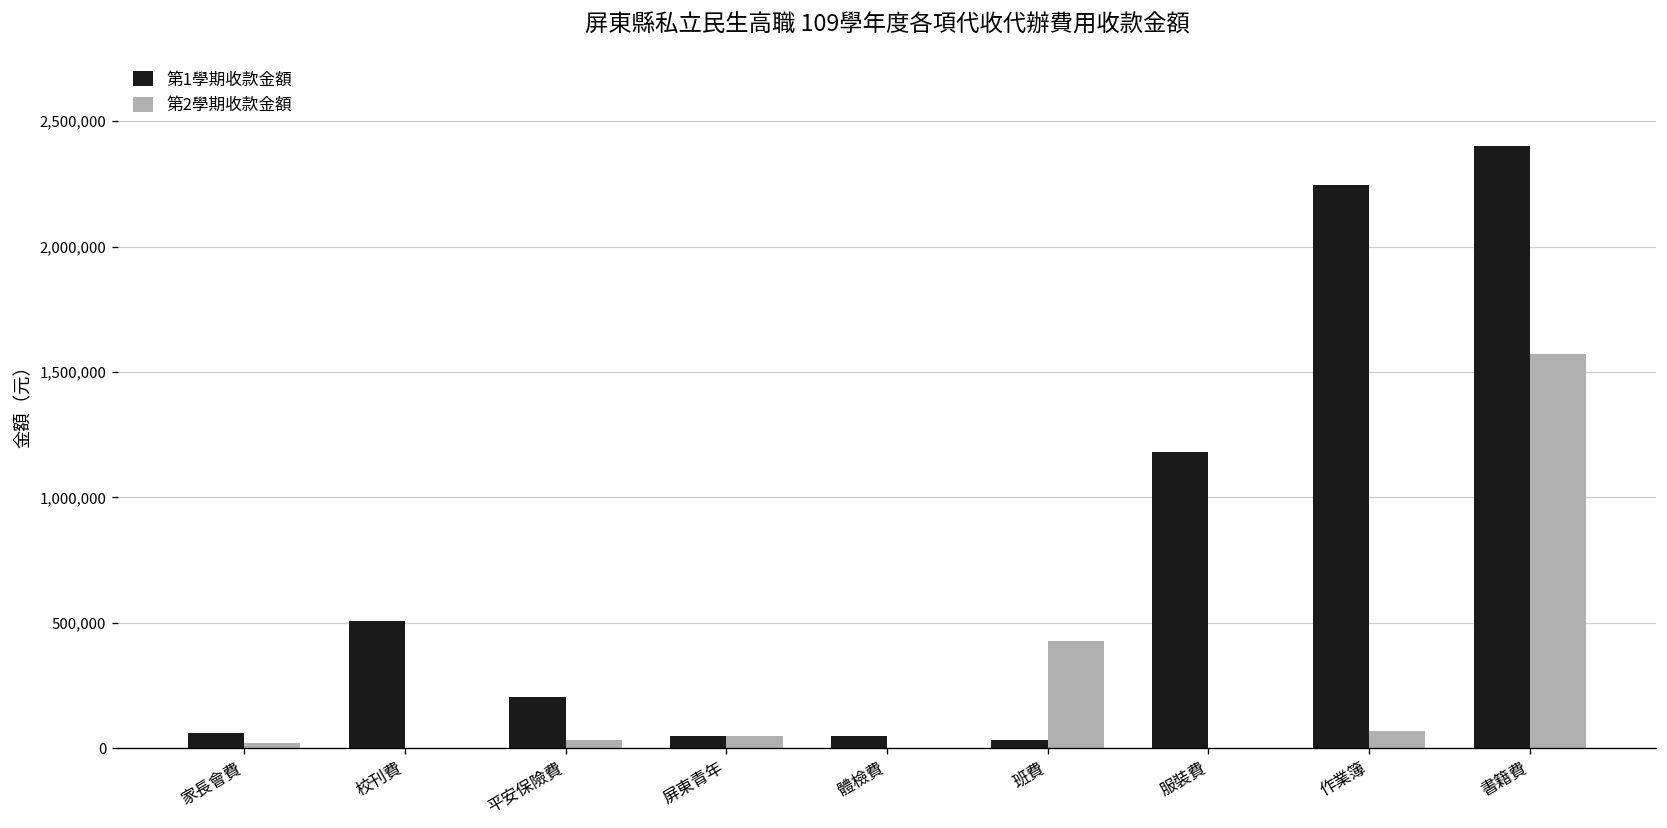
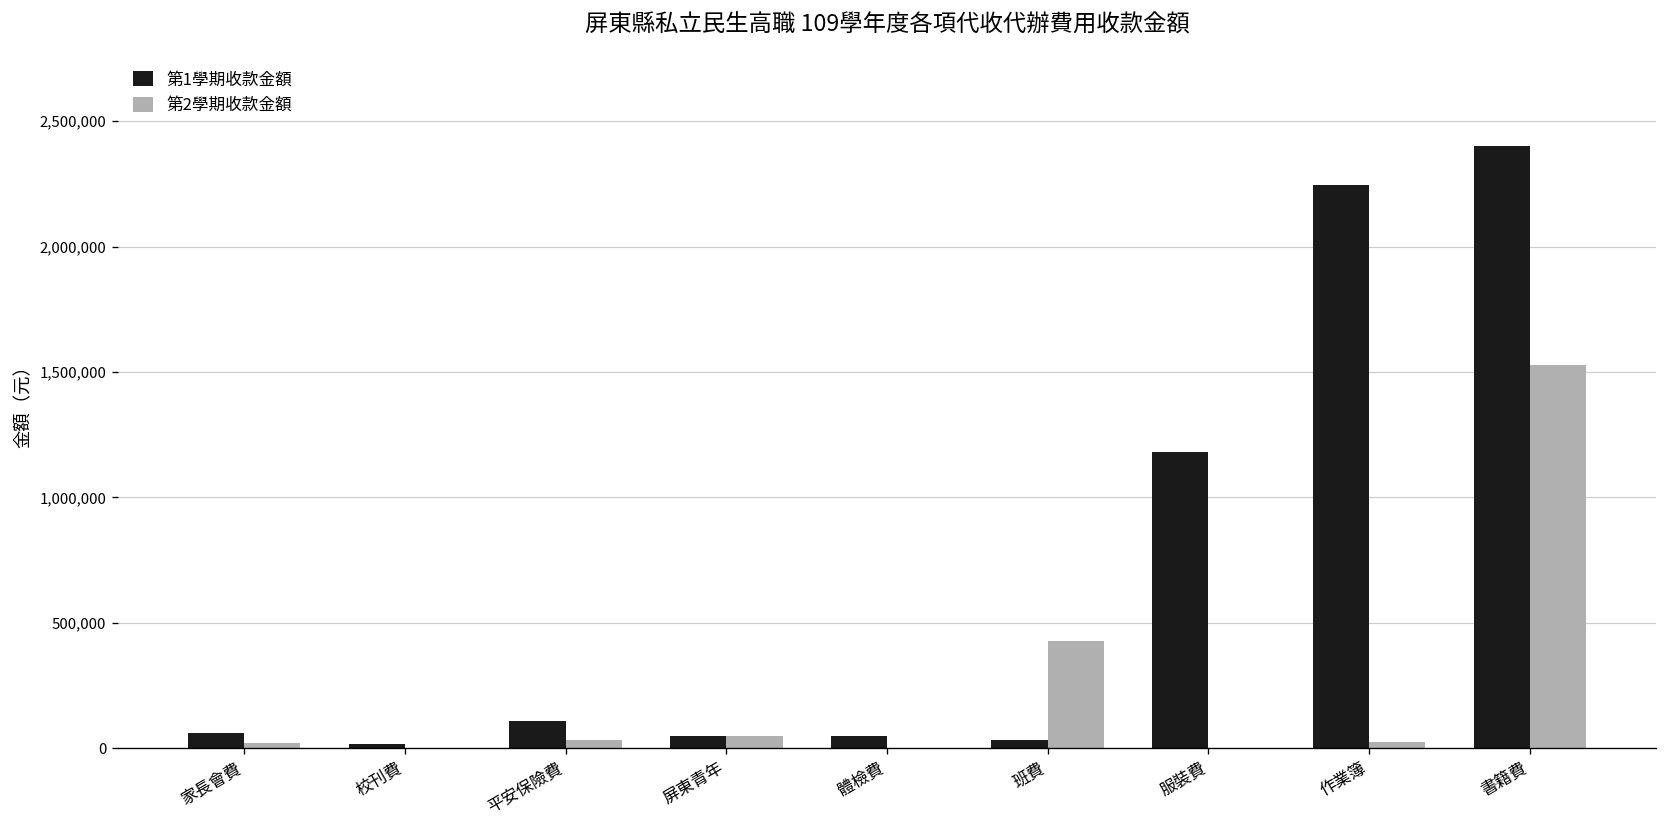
第1學期收款金額, 校刊費: 510,000 -> 20,000
第1學期收款金額, 平安保險費: 200,000 -> 110,000
第2學期收款金額, 作業簿: 70,000 -> 20,000
第2學期收款金額, 書籍費: 1,570,000 -> 1,530,000
